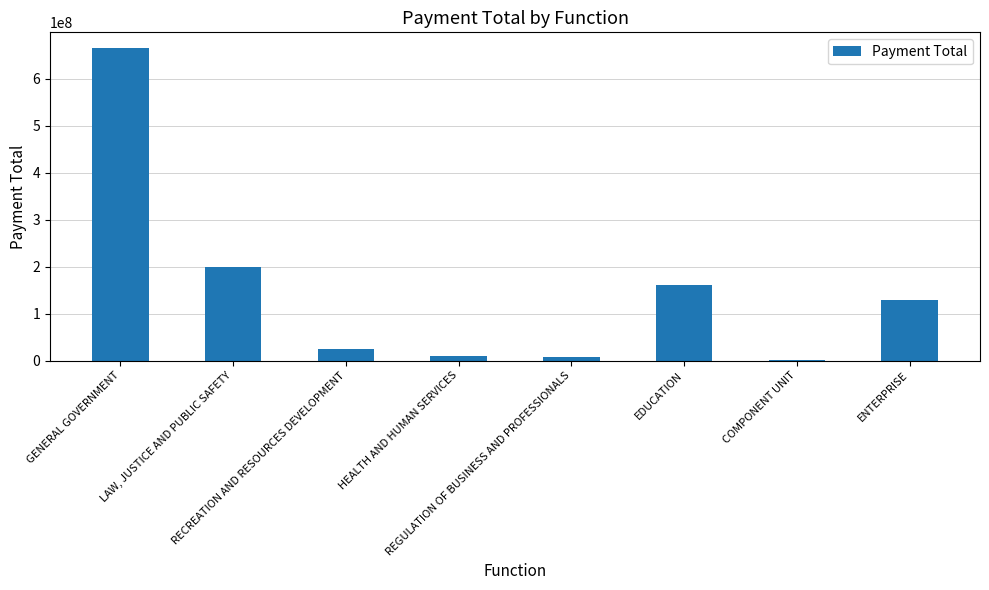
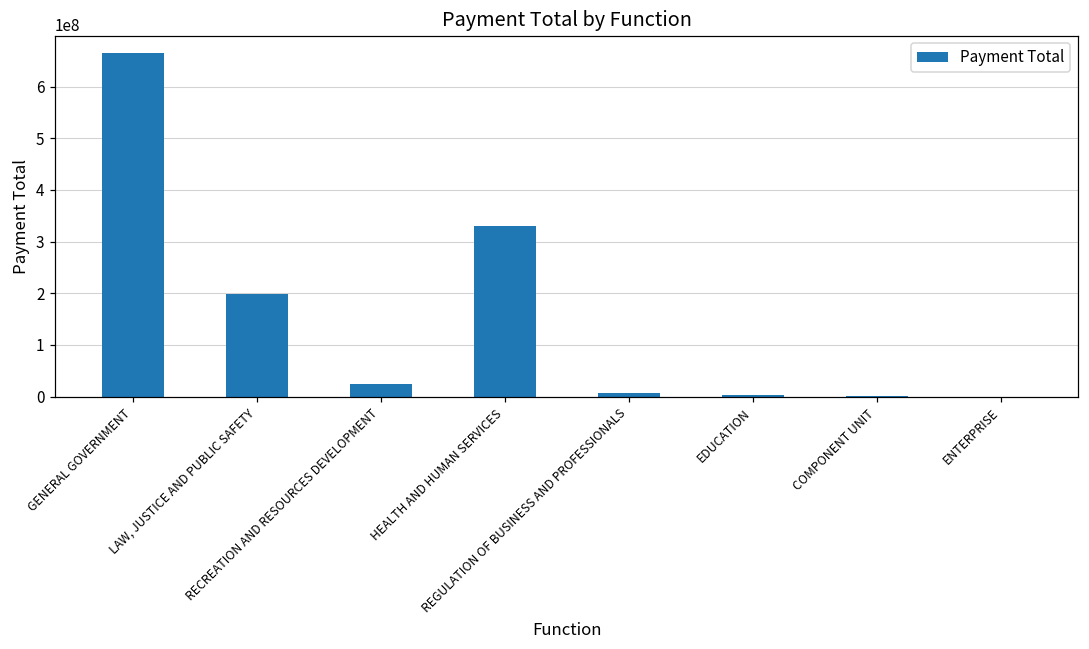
HEALTH AND HUMAN SERVICES: 10000000 -> 330000000
EDUCATION: 160000000 -> 0
ENTERPRISE: 130000000 -> 0
